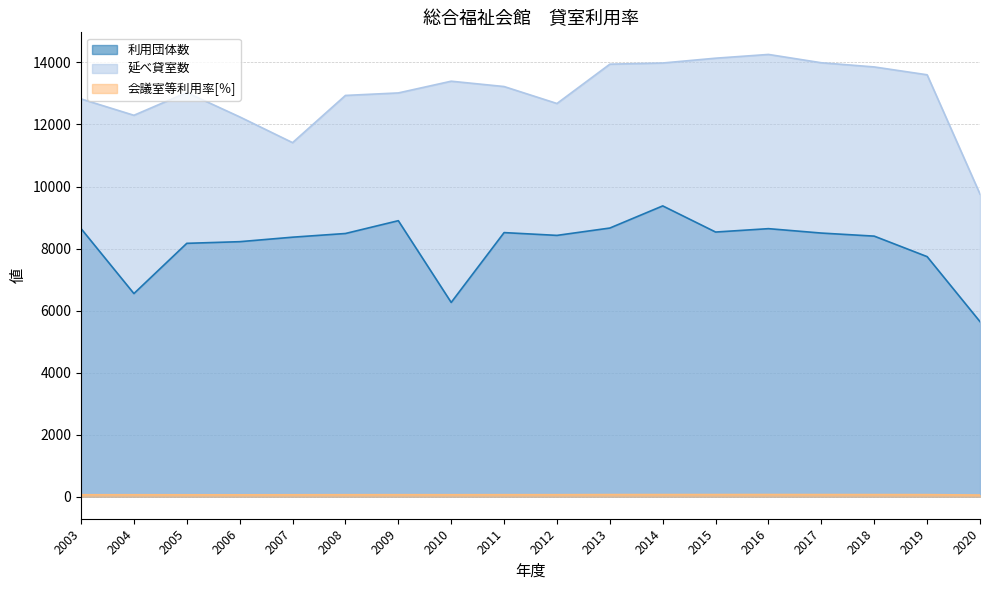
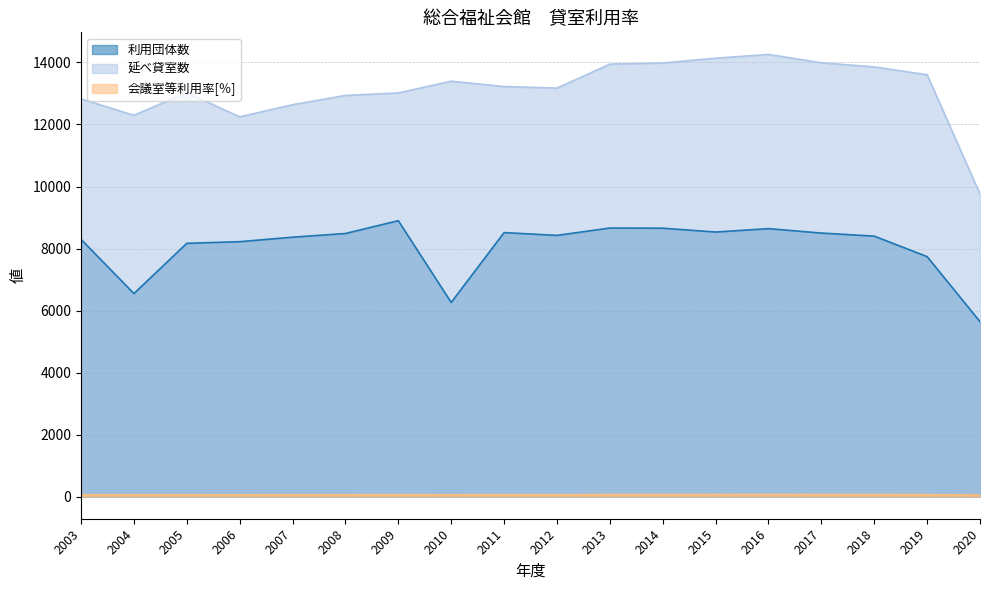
利用団体数, 2003: 8600 -> 8300
延べ貸室数, 2007: 11400 -> 12600
延べ貸室数, 2012: 12700 -> 13200
利用団体数, 2014: 9400 -> 8700
